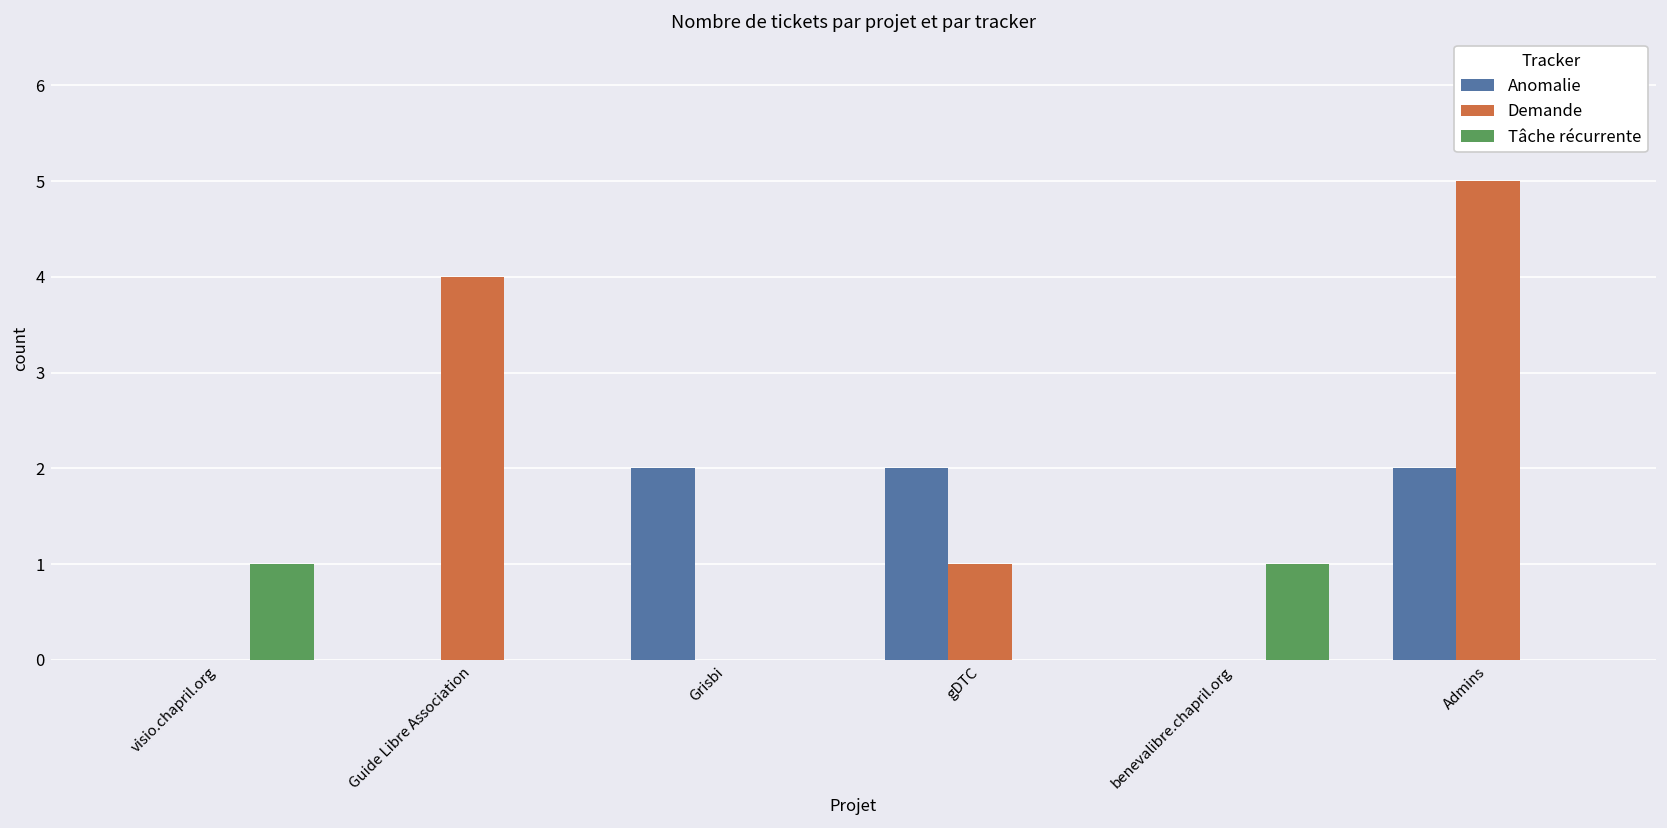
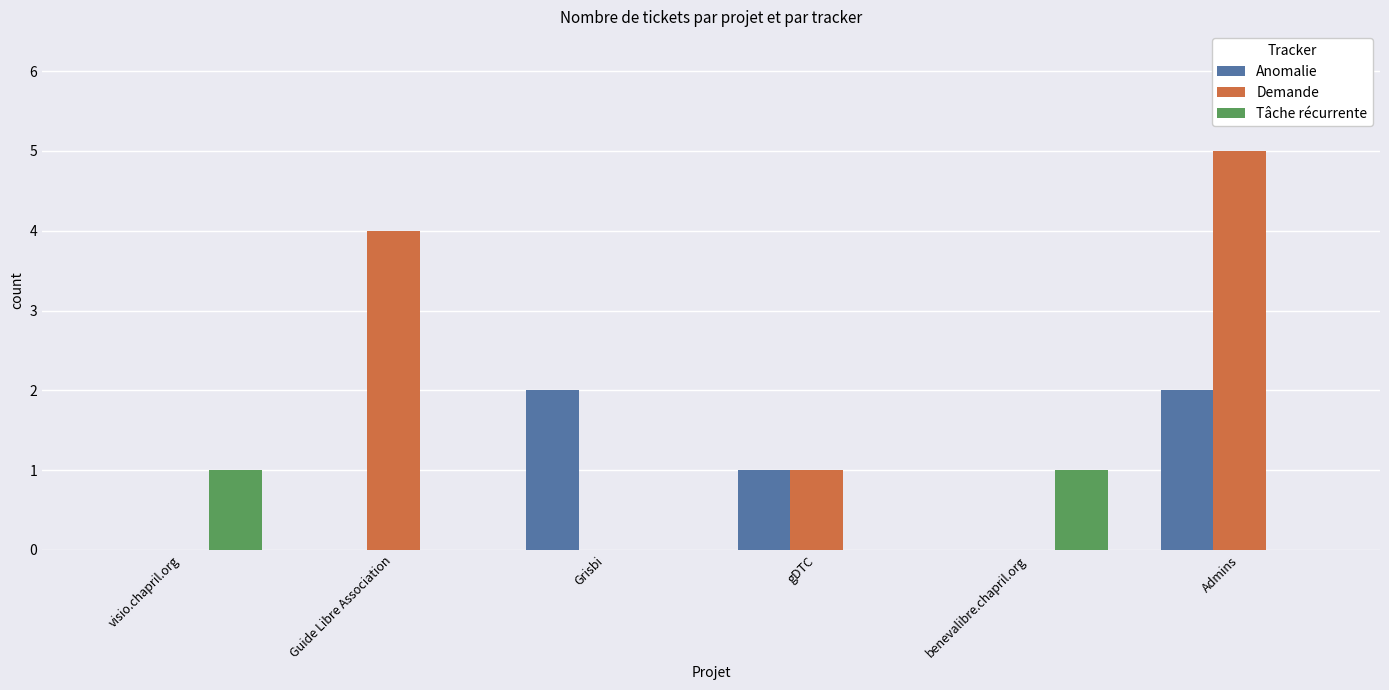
Anomalie, gDTC: 2 -> 1
